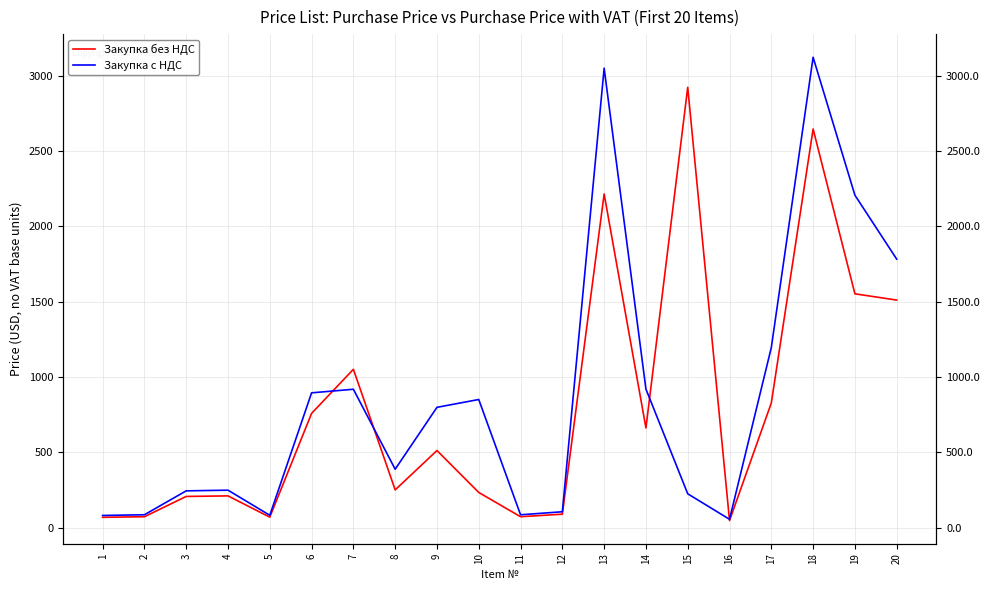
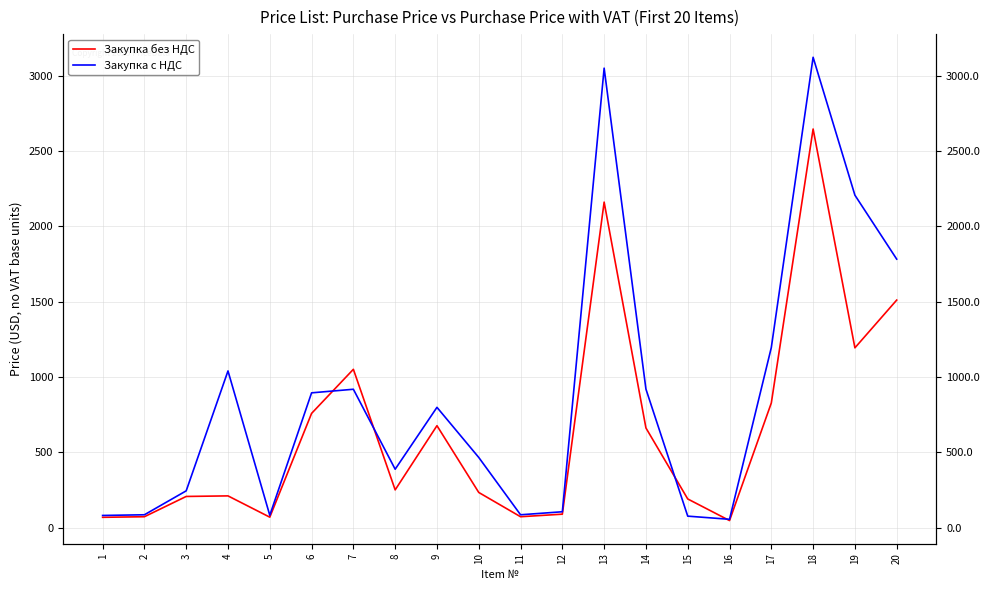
Закупка с НДС, 4: 250 -> 1040
Закупка без НДС, 9: 510 -> 680
Закупка с НДС, 10: 850 -> 470
Закупка без НДС, 13: 2210 -> 2160
Закупка без НДС, 15: 2920 -> 190
Закупка с НДС, 15: 220 -> 80
Закупка без НДС, 19: 1550 -> 1190
